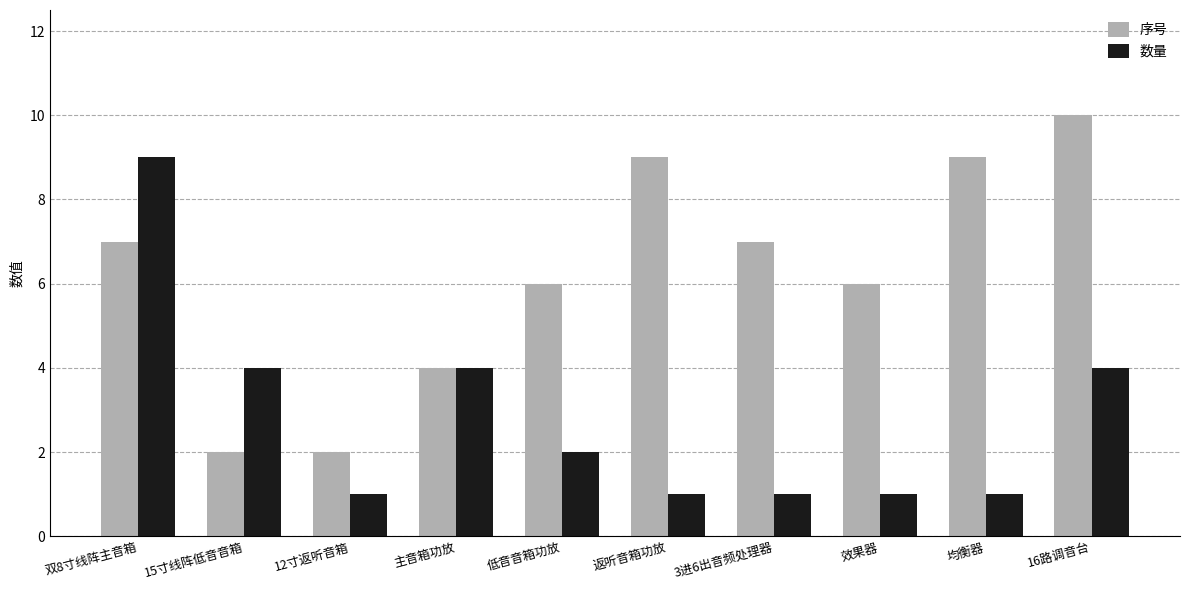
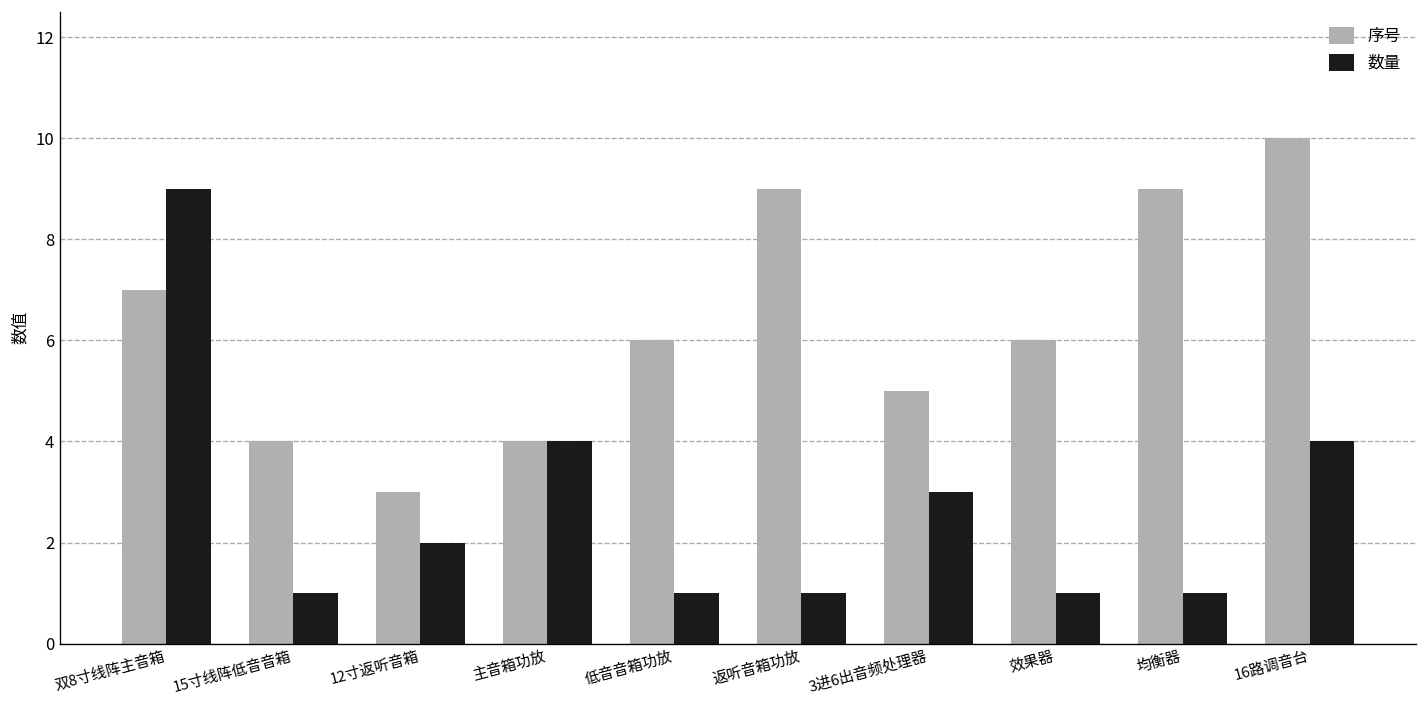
序号, 15寸线阵低音音箱: 2 -> 4
数量, 15寸线阵低音音箱: 4 -> 1
序号, 12寸返听音箱: 2 -> 3
数量, 12寸返听音箱: 1 -> 2
数量, 低音音箱功放: 2 -> 1
序号, 3进6出音频处理器: 7 -> 5
数量, 3进6出音频处理器: 1 -> 3
